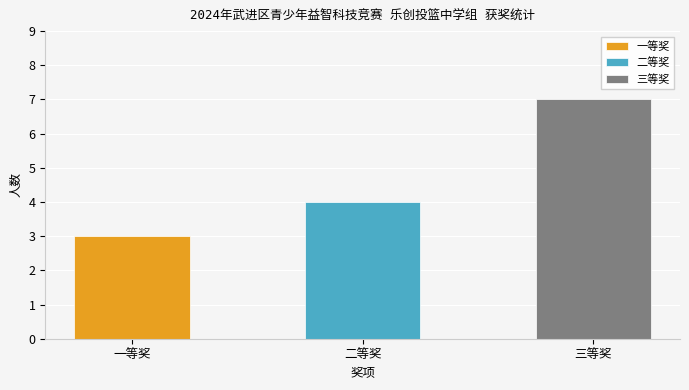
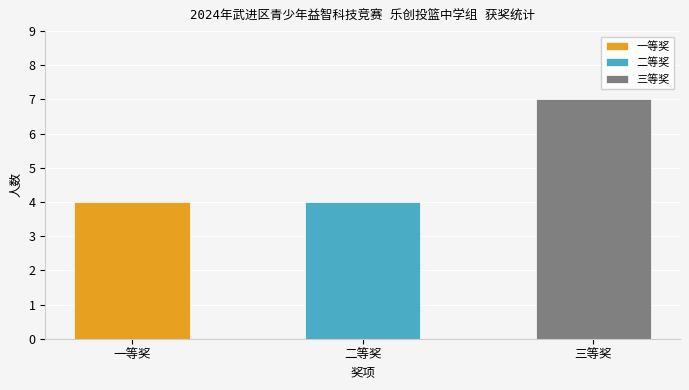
一等奖: 3 -> 4
